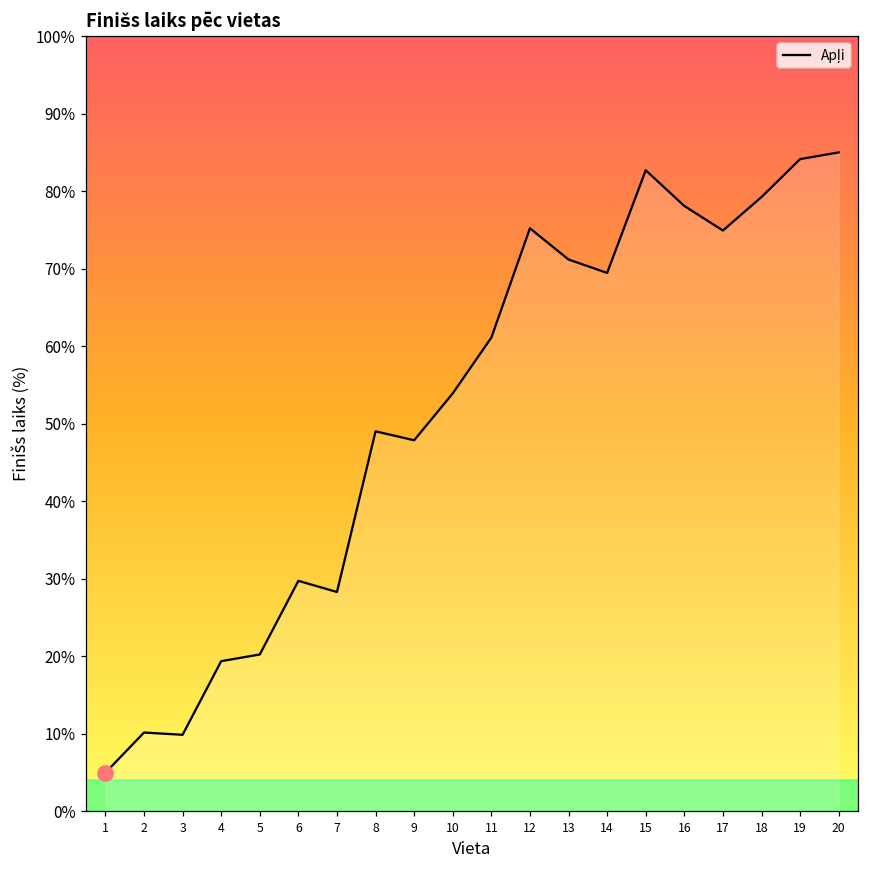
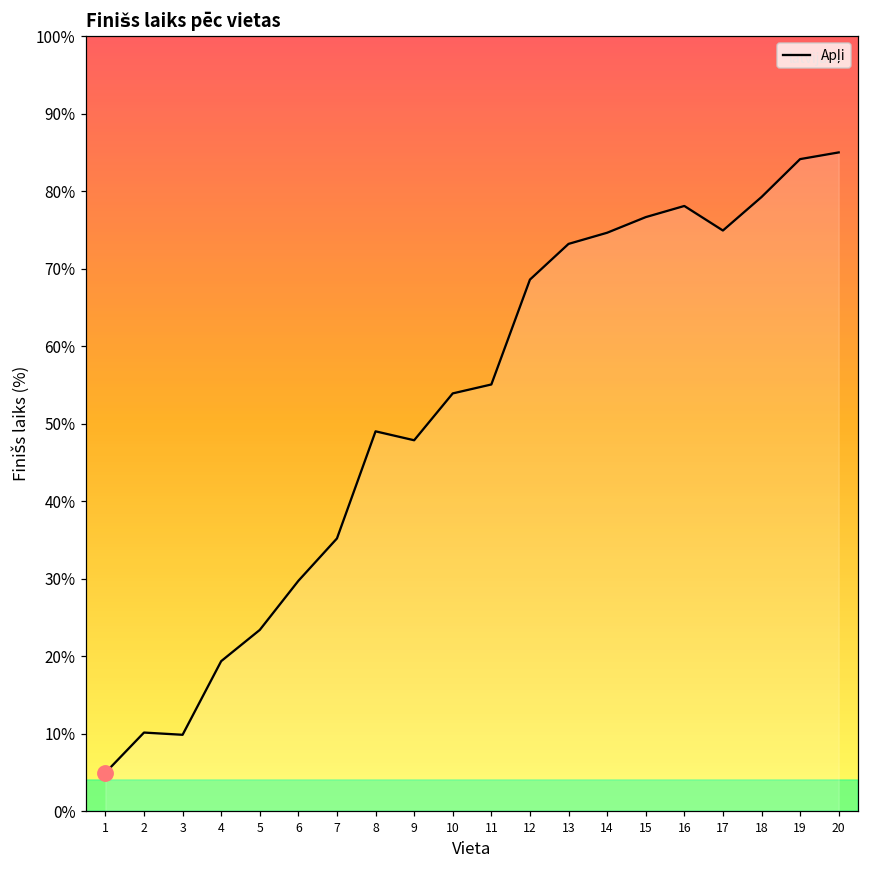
Apļi, 5: 20% -> 23%
Apļi, 7: 28% -> 35%
Apļi, 11: 61% -> 55%
Apļi, 12: 75% -> 69%
Apļi, 13: 71% -> 73%
Apļi, 14: 69% -> 75%
Apļi, 15: 83% -> 77%
